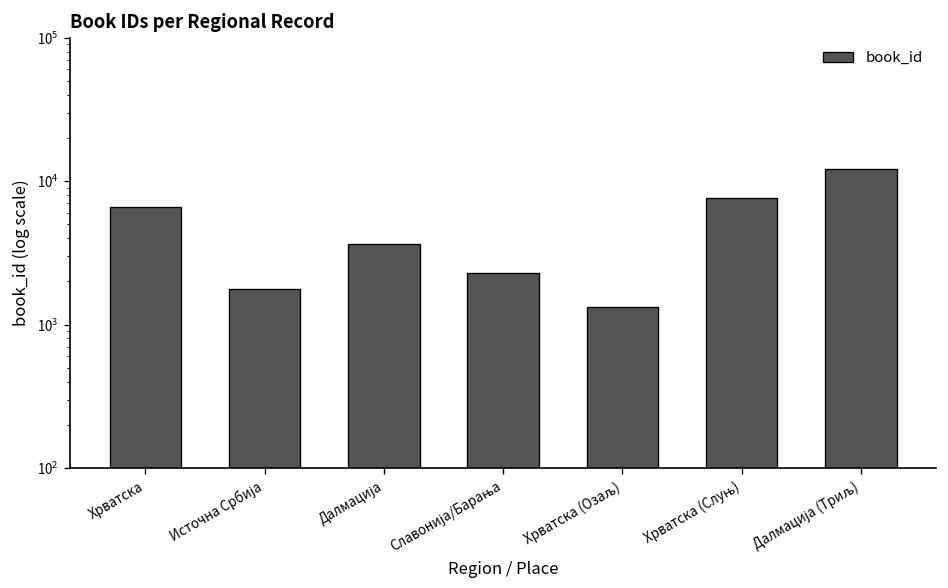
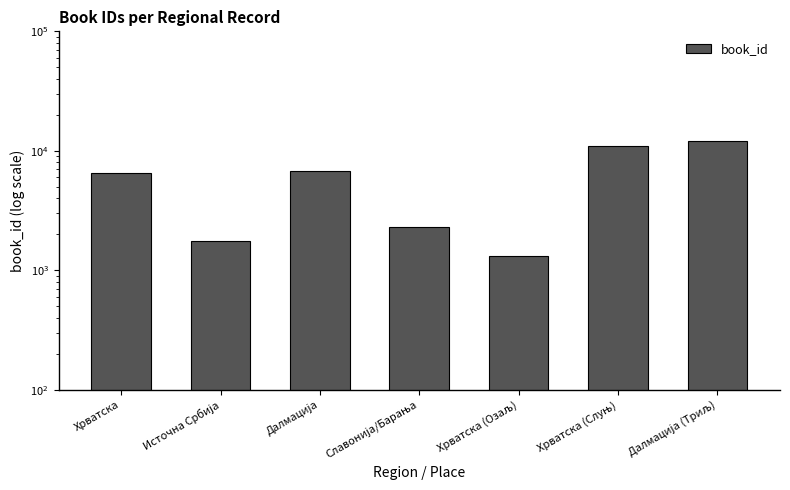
Далмација: 3600 -> 7000
Хрватска (Слуњ): 8000 -> 11000
